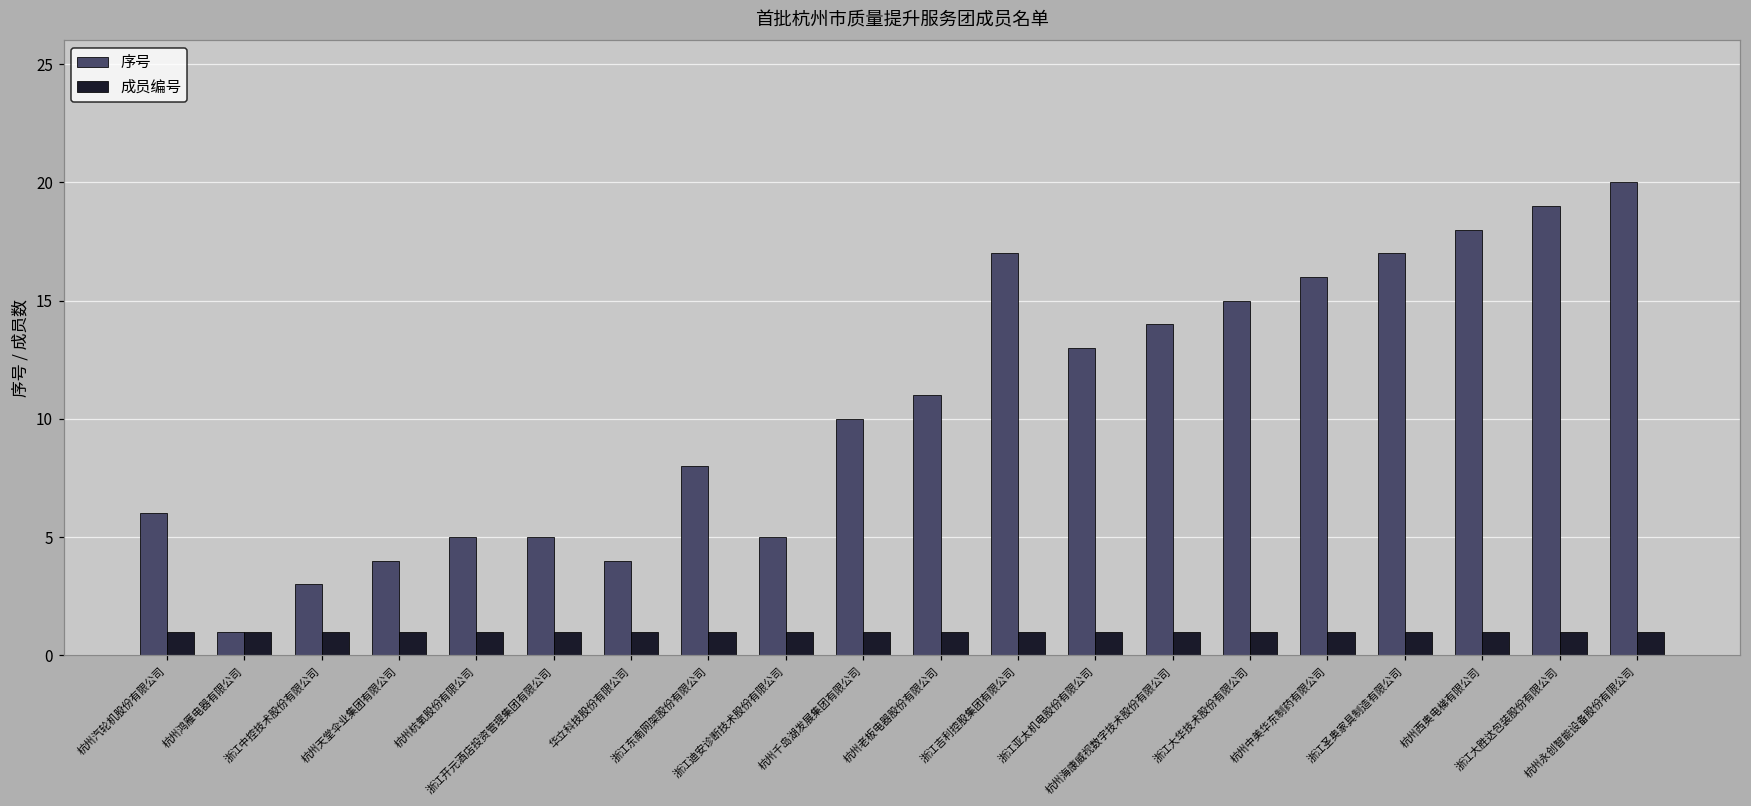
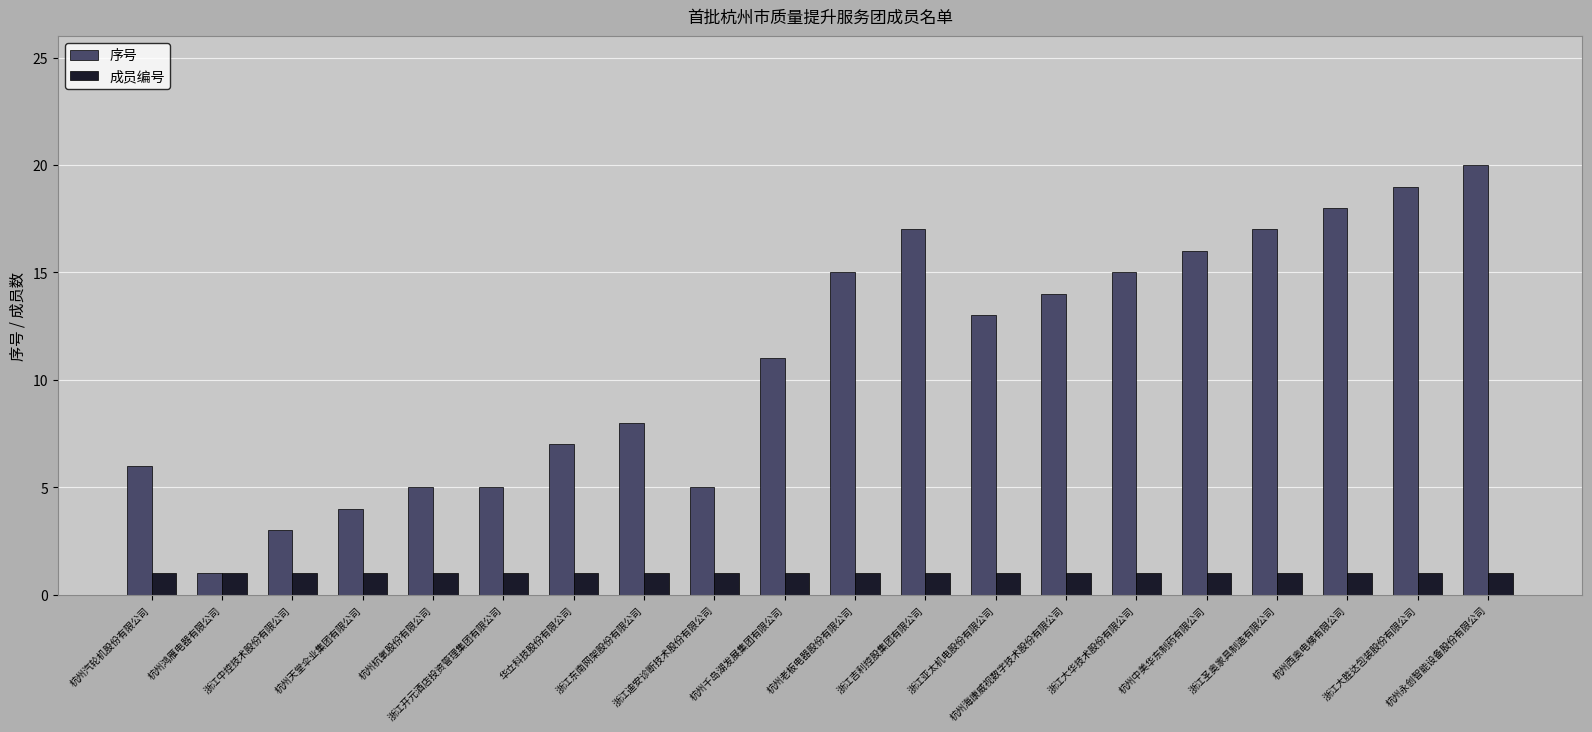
序号, 华立科技股份有限公司: 4 -> 7
序号, 杭州千岛湖发展集团有限公司: 10 -> 11
序号, 杭州老板电器股份有限公司: 11 -> 15
